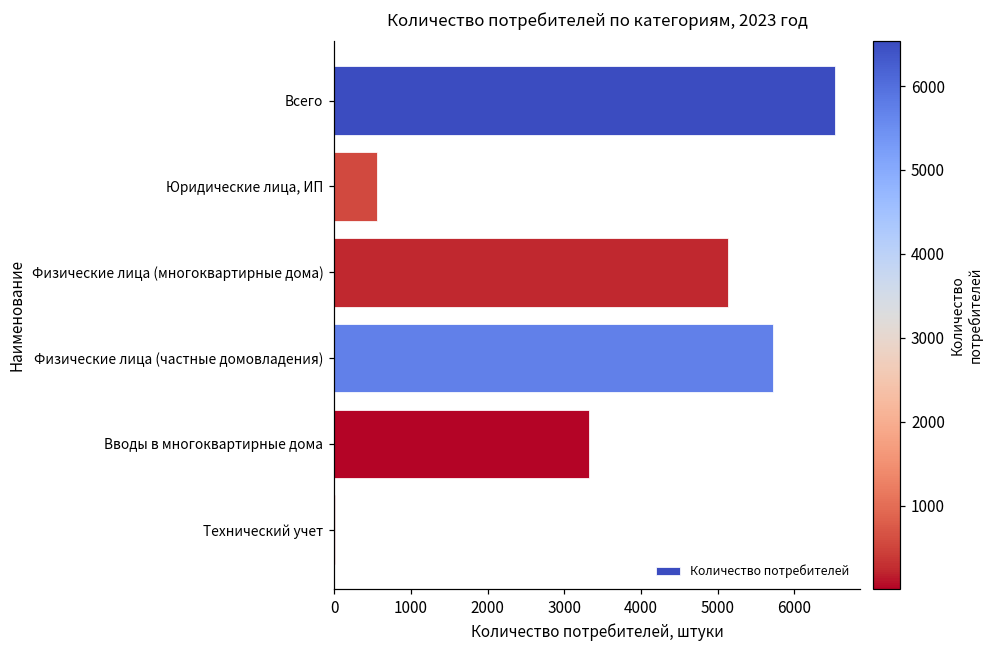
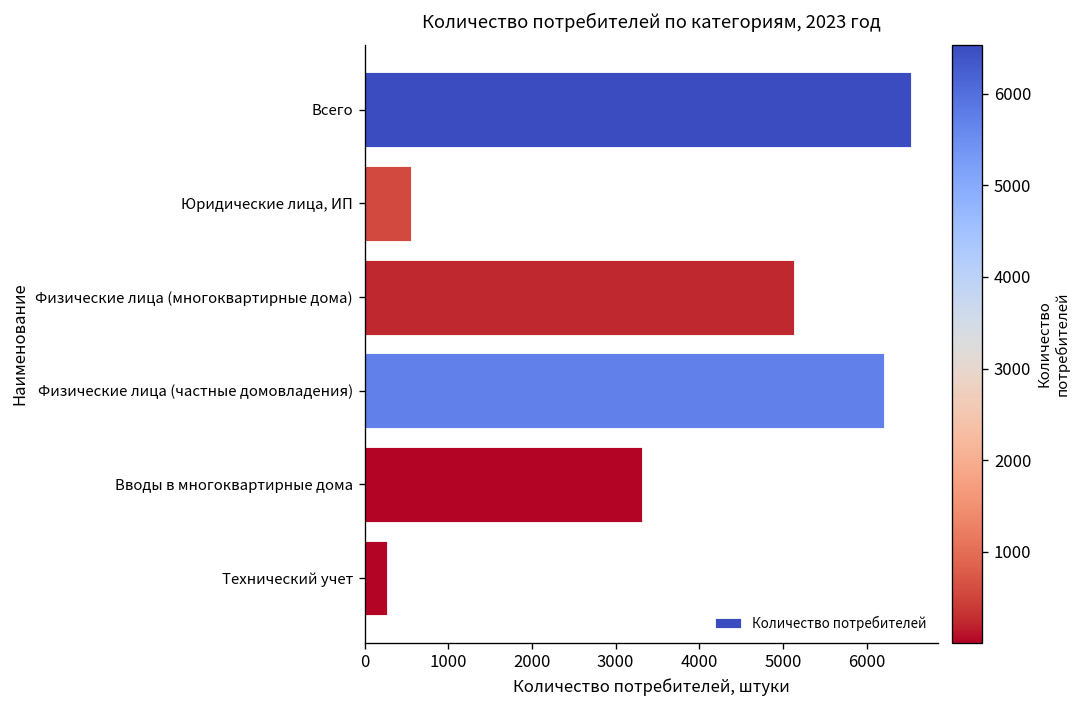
Физические лица (частные домовладения): 5700 -> 6200
Технический учет: 0 -> 300
